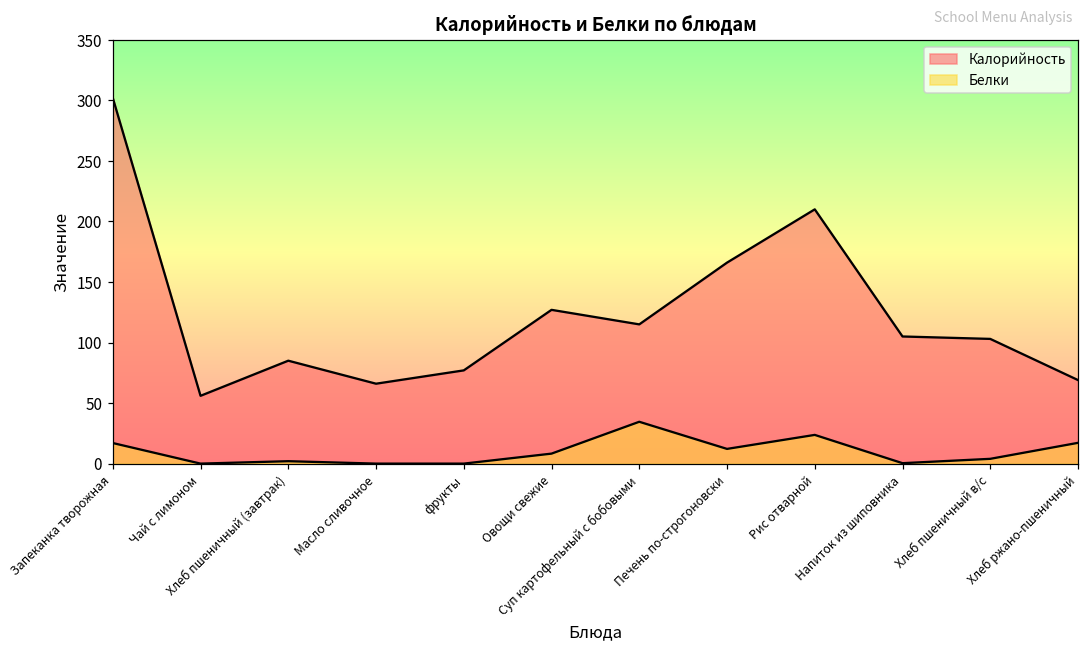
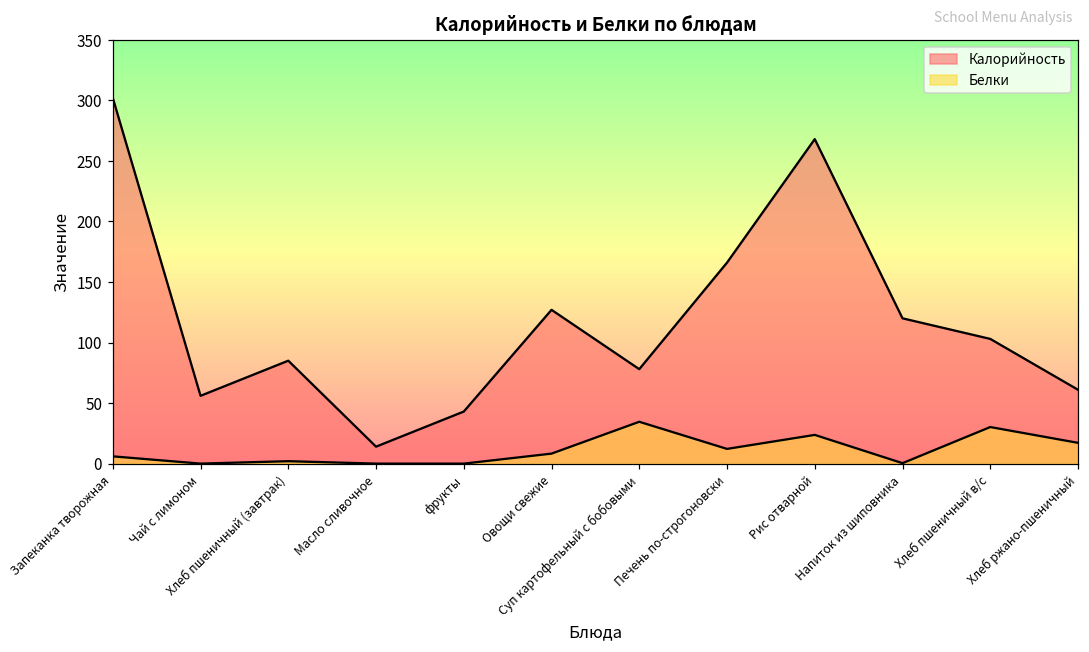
Белки, Запеканка творожная: 17 -> 6
Калорийность, Масло сливочное: 66 -> 14
Калорийность, фрукты: 77 -> 43
Калорийность, Суп картофельный с бобовыми: 115 -> 78
Калорийность, Рис отварной: 210 -> 268
Калорийность, Напиток из шиповника: 105 -> 120
Белки, Хлеб пшеничный в/с: 4 -> 30
Калорийность, Хлеб ржано-пшеничный: 69 -> 61
